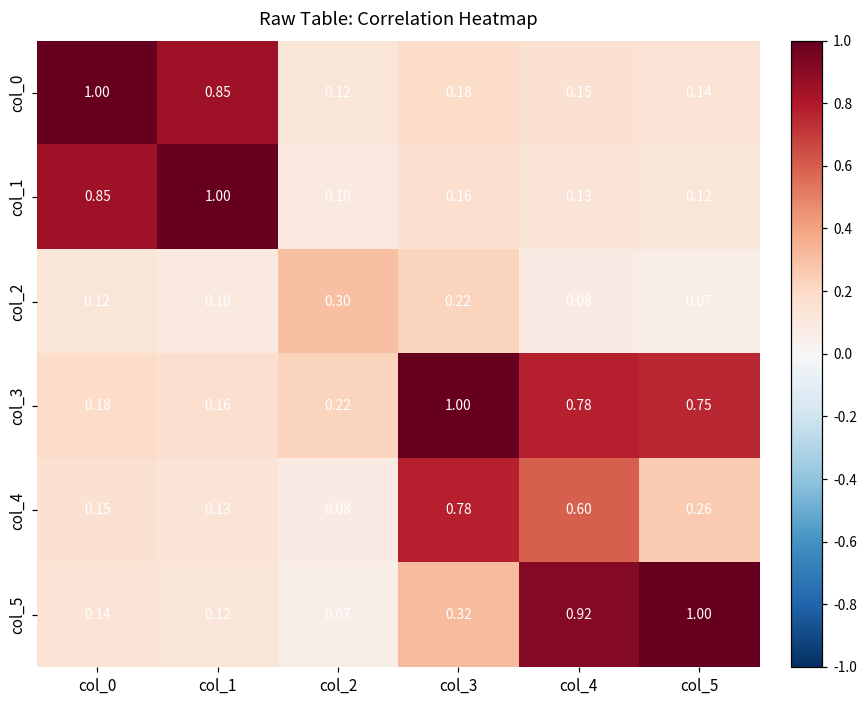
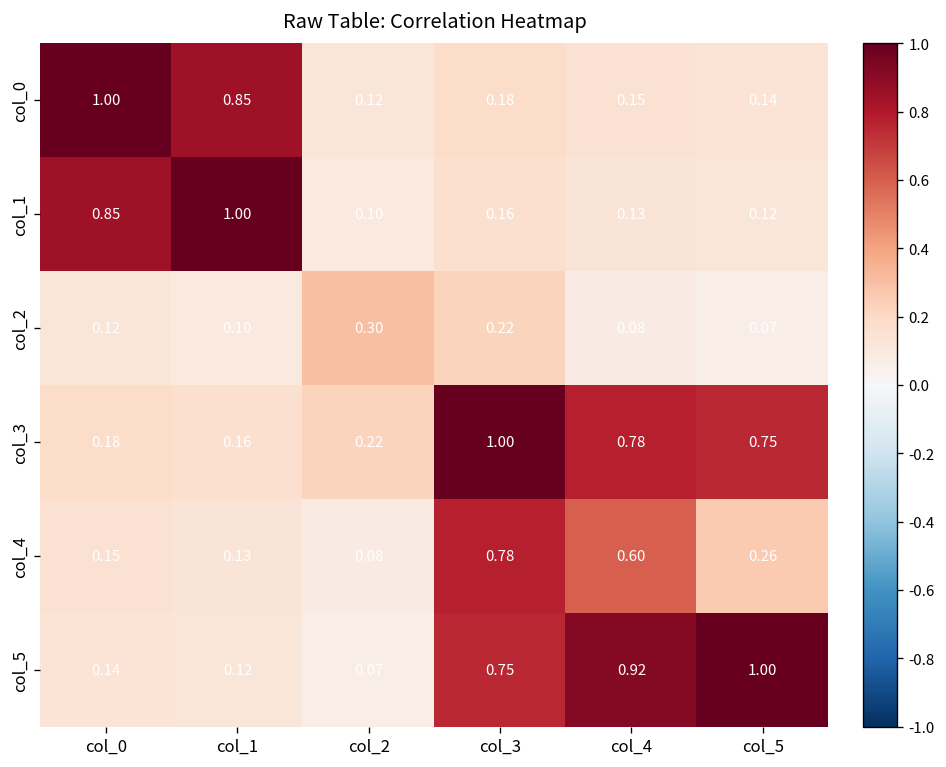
col_5, col_3: 0.32 -> 0.75
